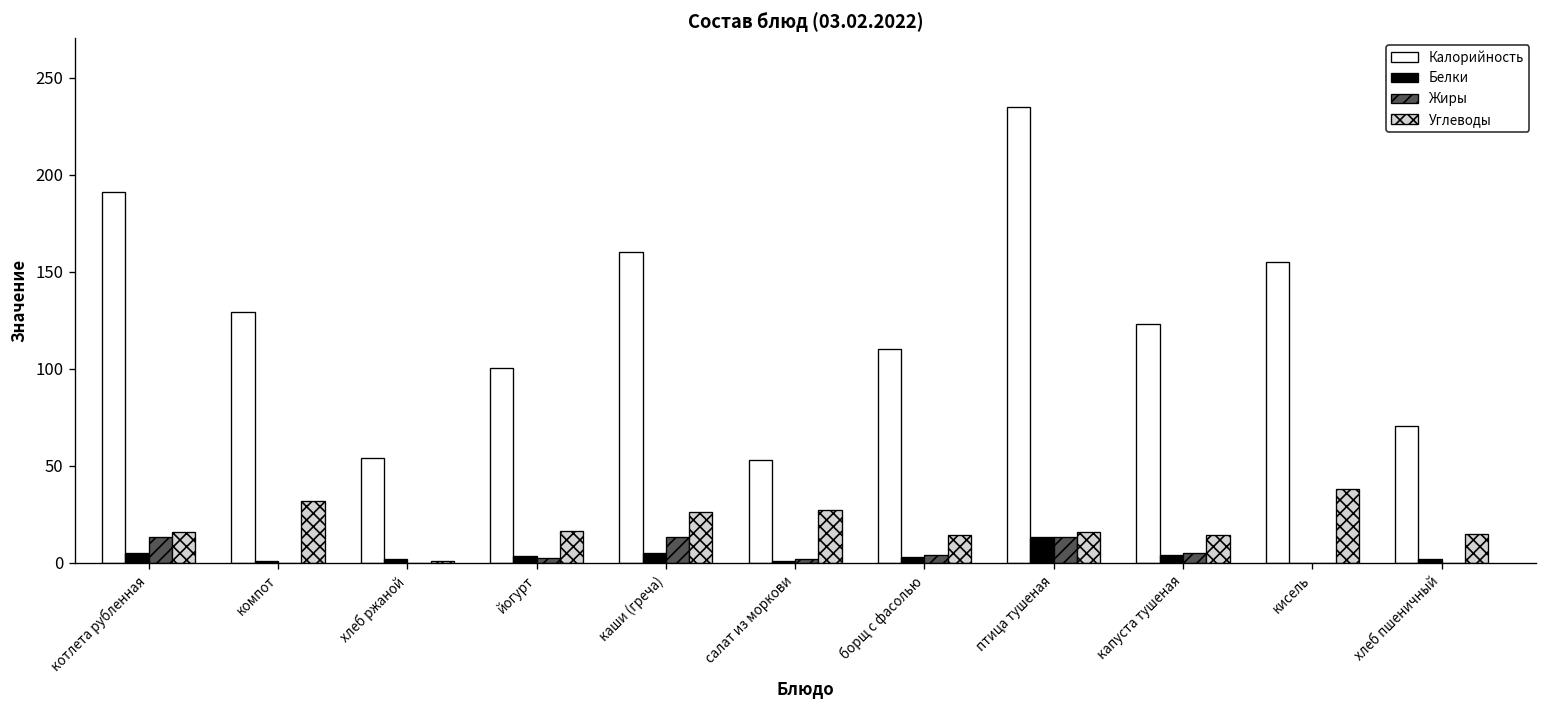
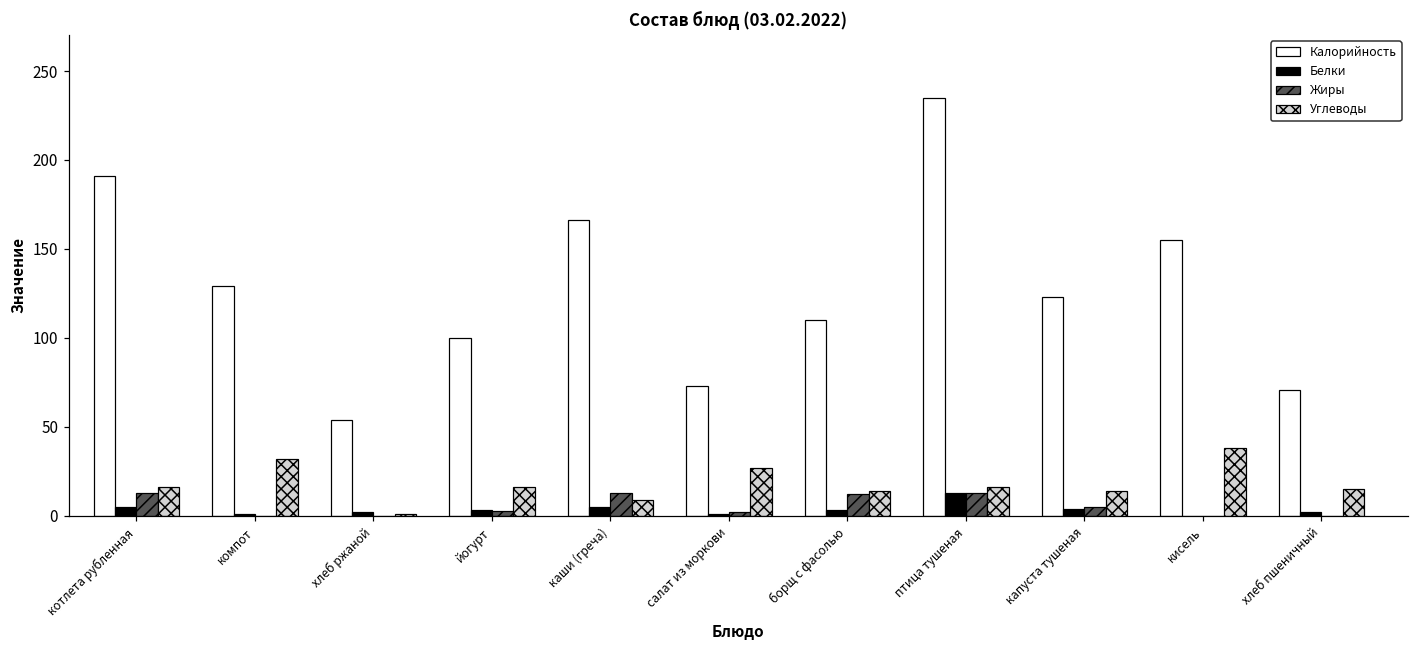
Калорийность, каши (греча): 160 -> 166
Углеводы, каши (греча): 26 -> 9
Калорийность, салат из моркови: 53 -> 73
Жиры, борщ с фасолью: 4 -> 12
